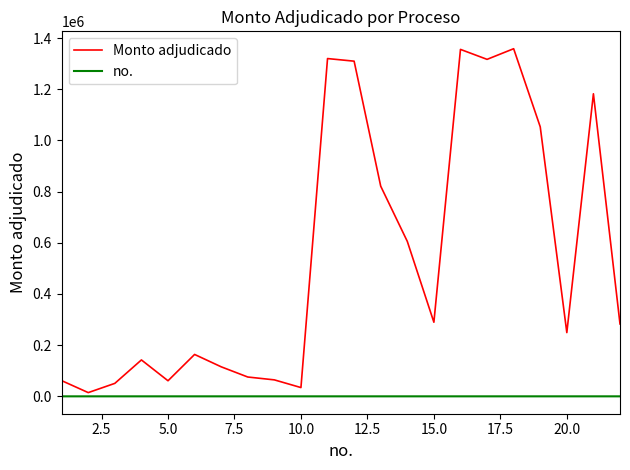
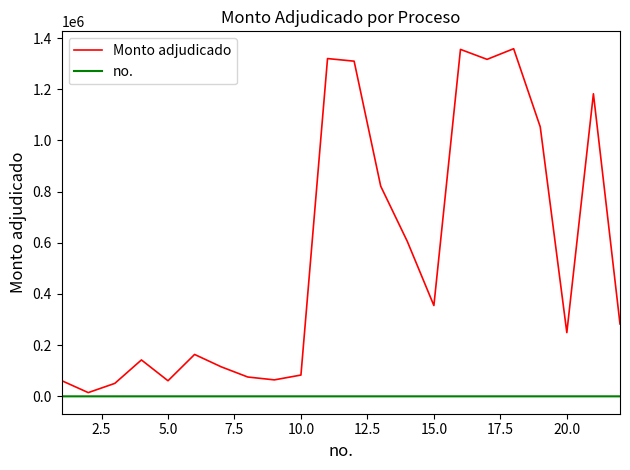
Monto adjudicado, 10.0: 30000 -> 80000
Monto adjudicado, 15.0: 290000 -> 350000
